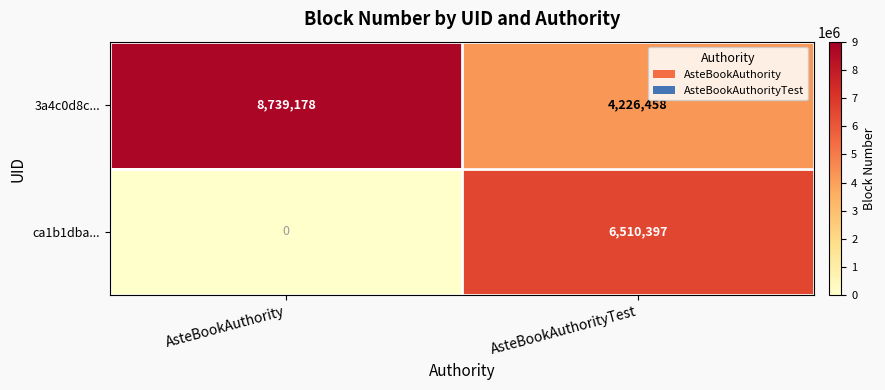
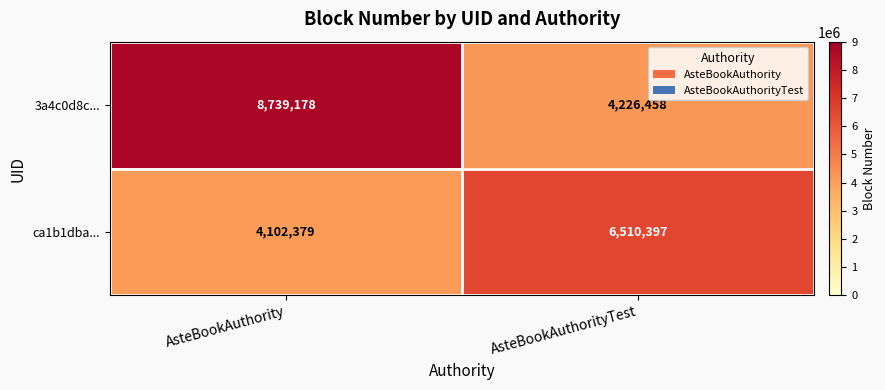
ca1b1dba..., AsteBookAuthority: 0 -> 4,102,379
